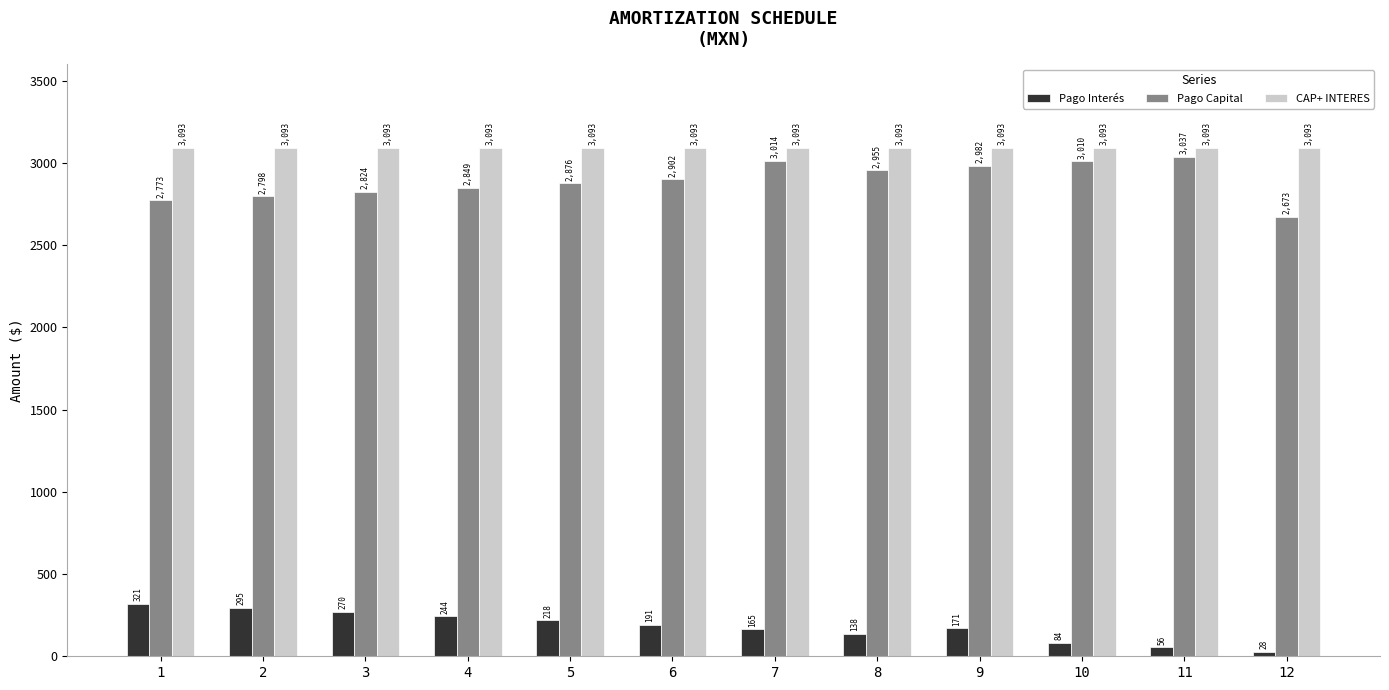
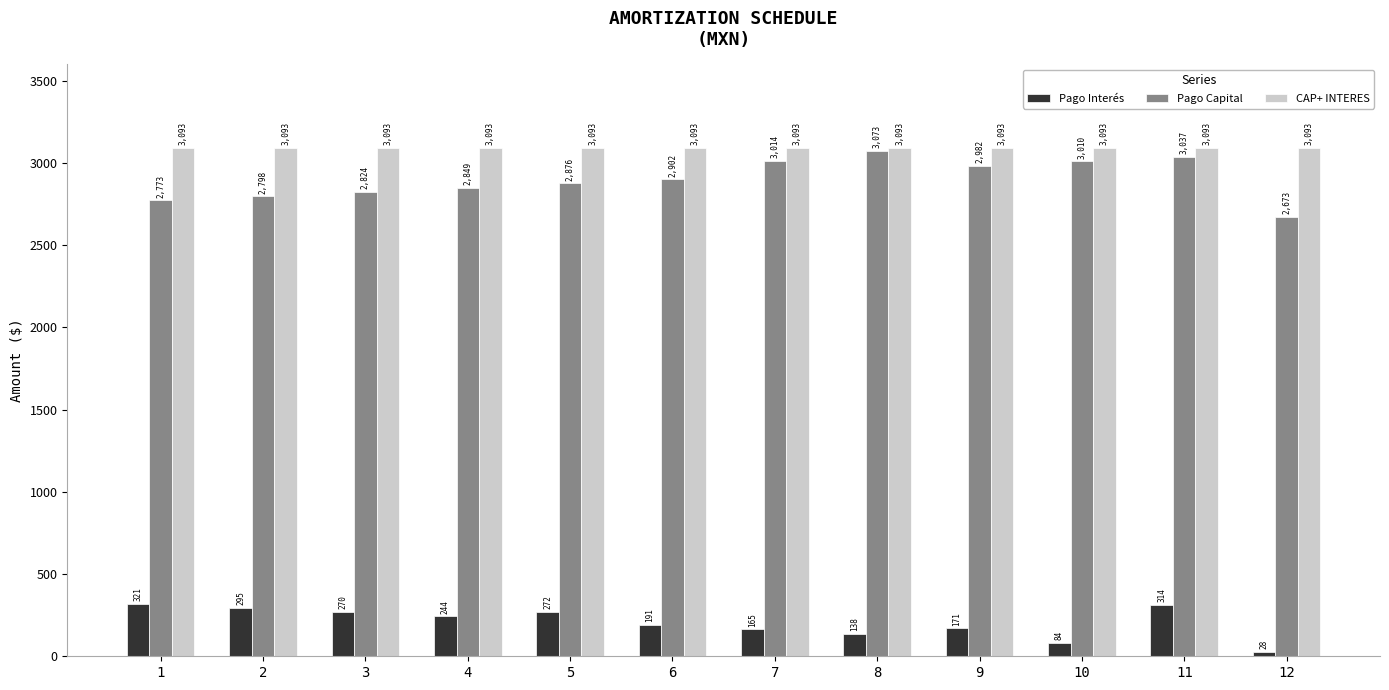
Pago Interés, 5: 218 -> 272
Pago Capital, 8: 2,955 -> 3,073
Pago Interés, 11: 56 -> 314
